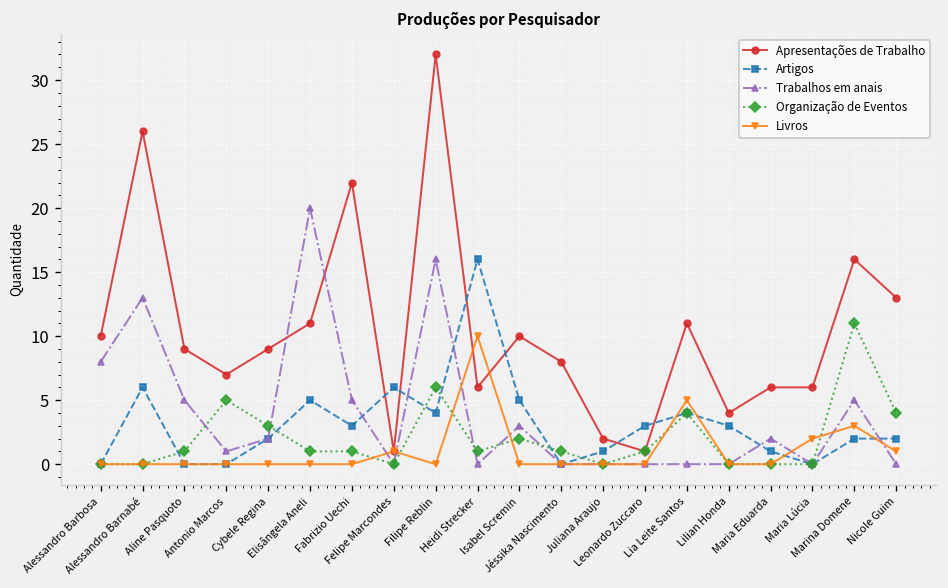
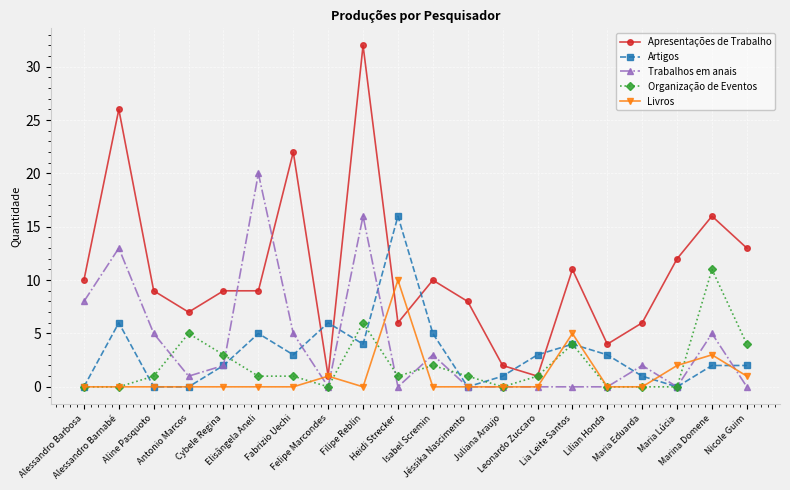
Apresentações de Trabalho, Elisângela Aneli: 11 -> 9
Apresentações de Trabalho, Maria Lúcia: 6 -> 12
